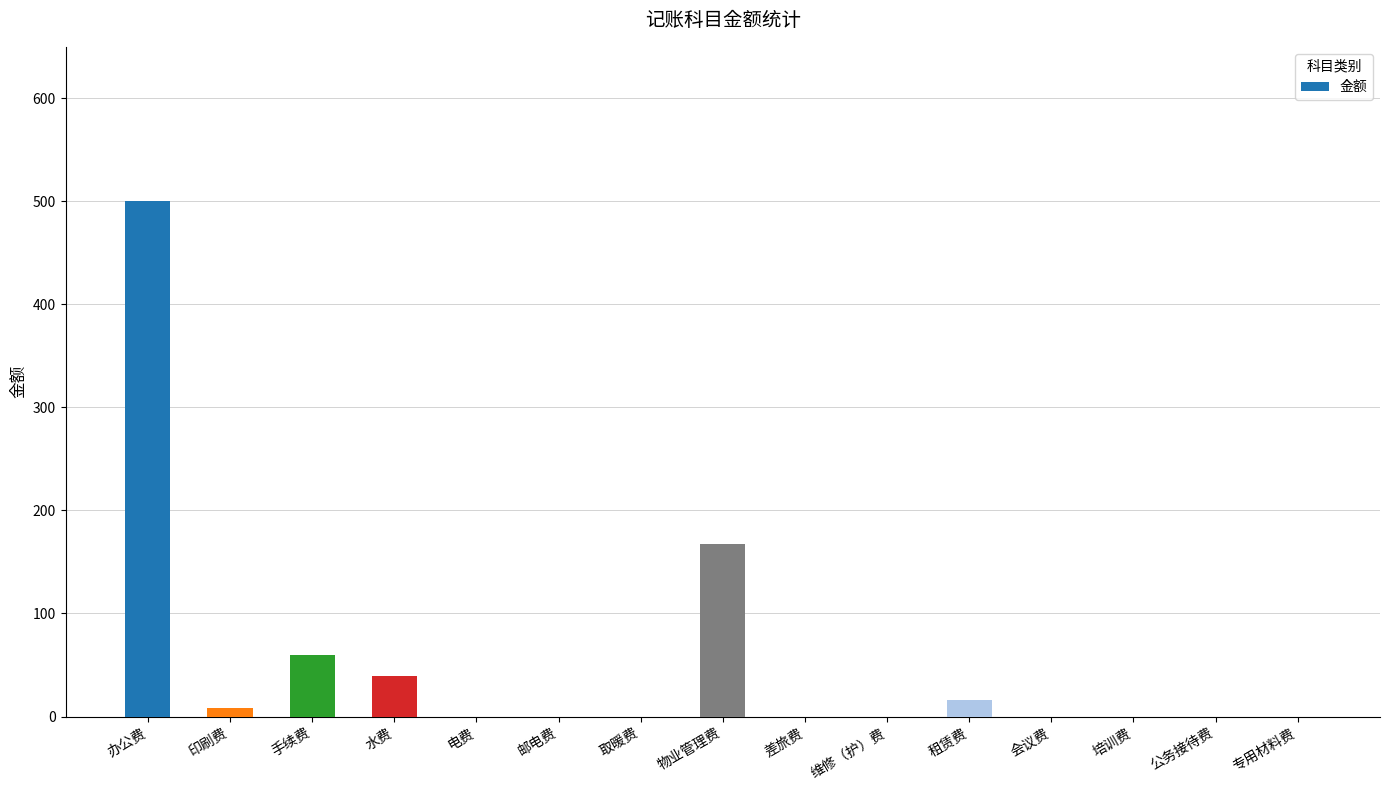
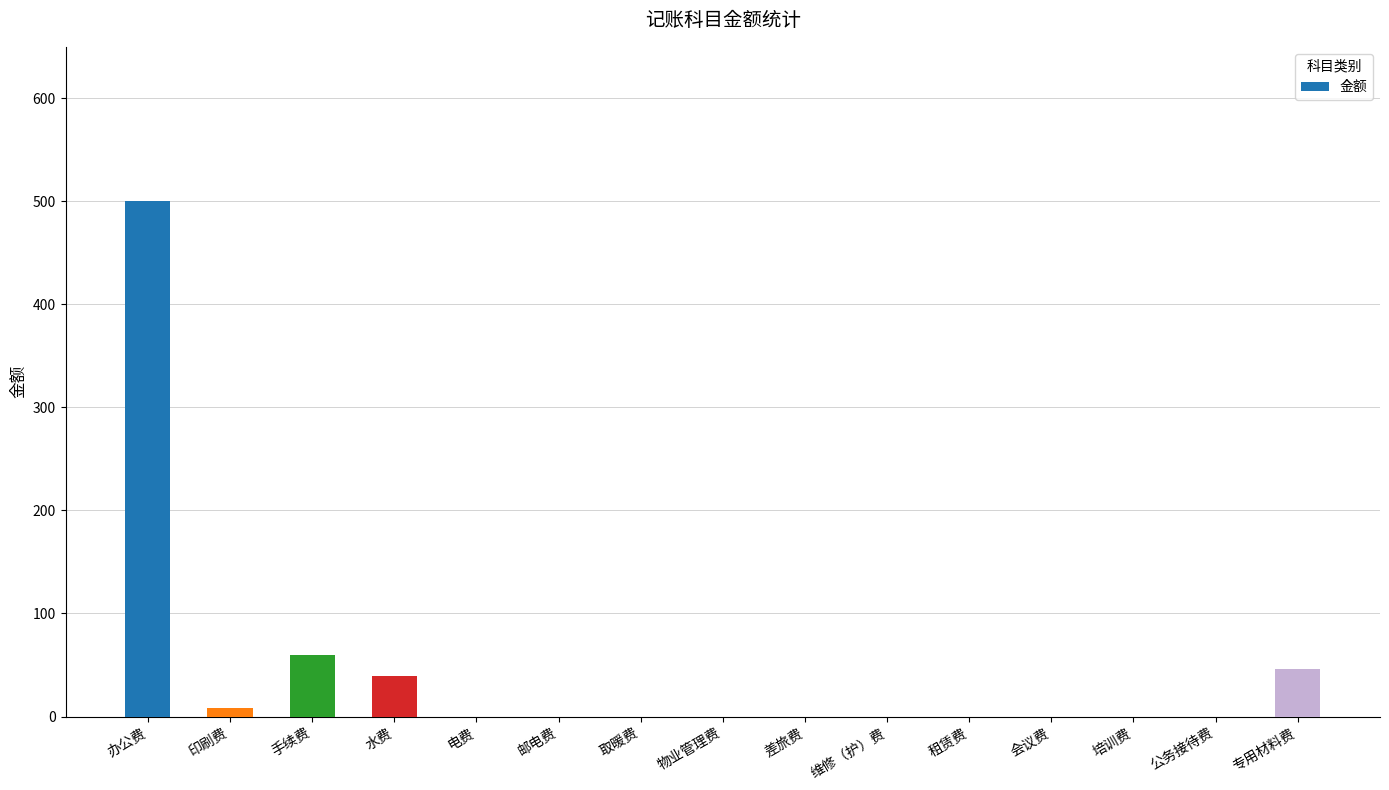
物业管理费: 167 -> 0
租赁费: 16 -> 0
专用材料费: 0 -> 46
